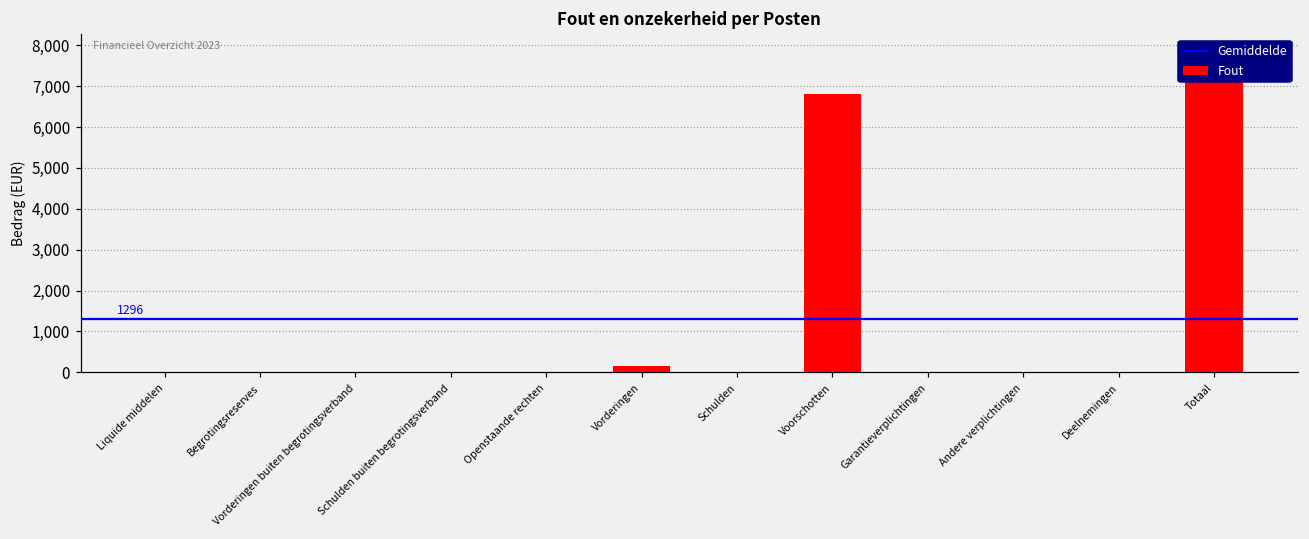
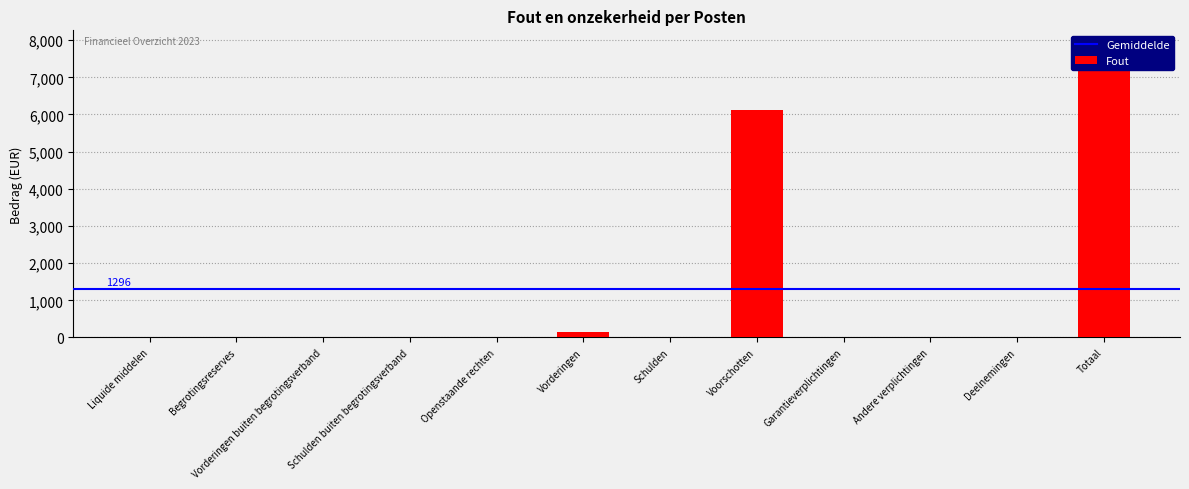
Voorschotten: 6,800 -> 6,100
